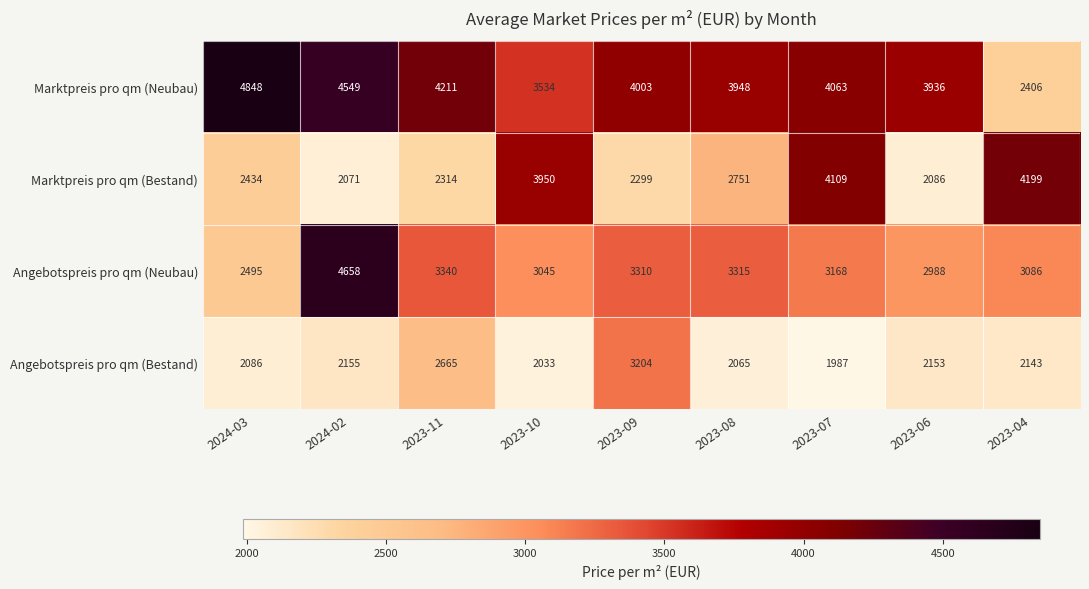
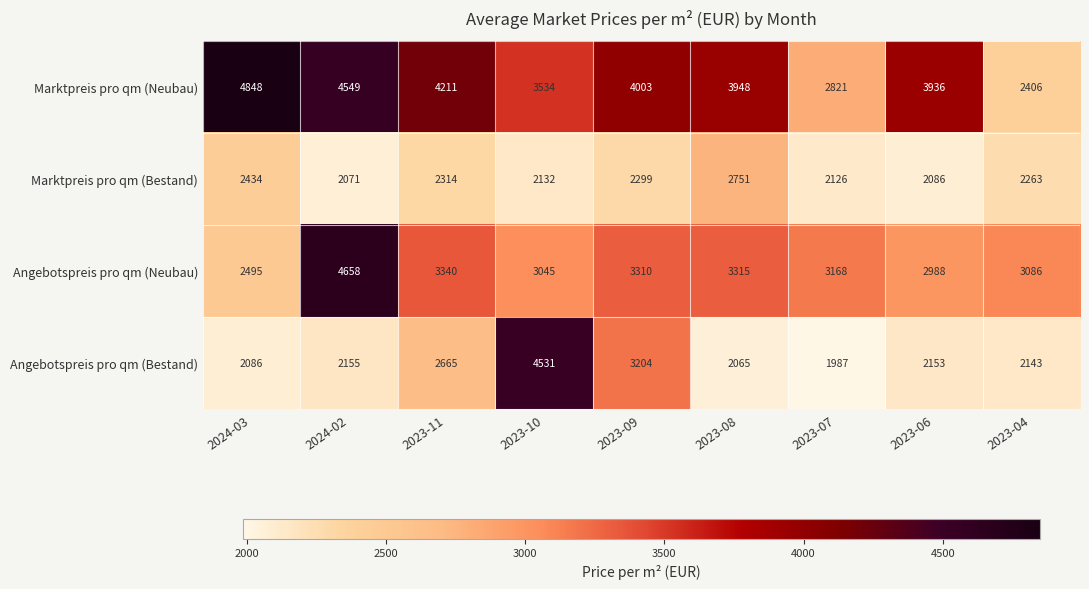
Marktpreis pro qm (Neubau), 2023-07: 4063 -> 2821
Marktpreis pro qm (Bestand), 2023-10: 3950 -> 2132
Marktpreis pro qm (Bestand), 2023-07: 4109 -> 2126
Marktpreis pro qm (Bestand), 2023-04: 4199 -> 2263
Angebotspreis pro qm (Bestand), 2023-10: 2033 -> 4531
